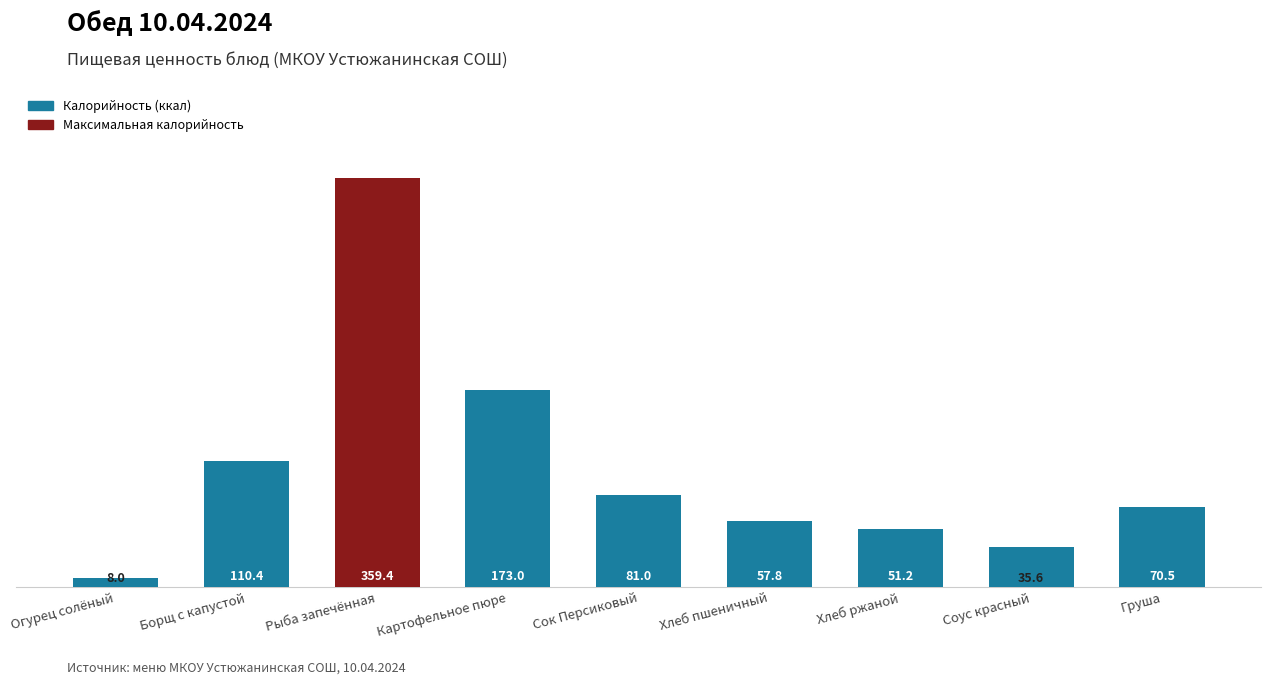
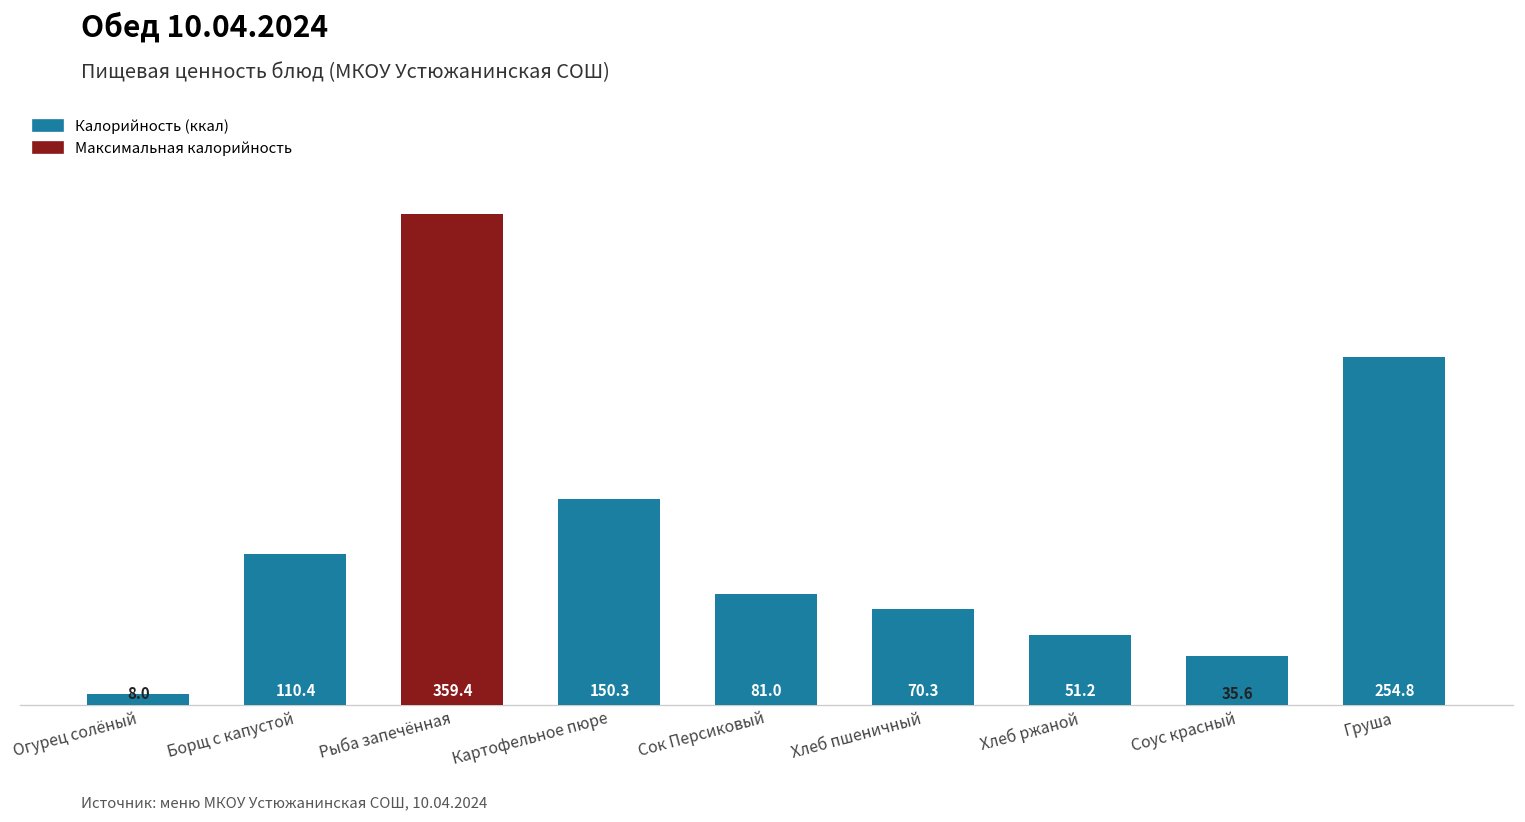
Картофельное пюре: 173.0 -> 150.3
Хлеб пшеничный: 57.8 -> 70.3
Груша: 70.5 -> 254.8
